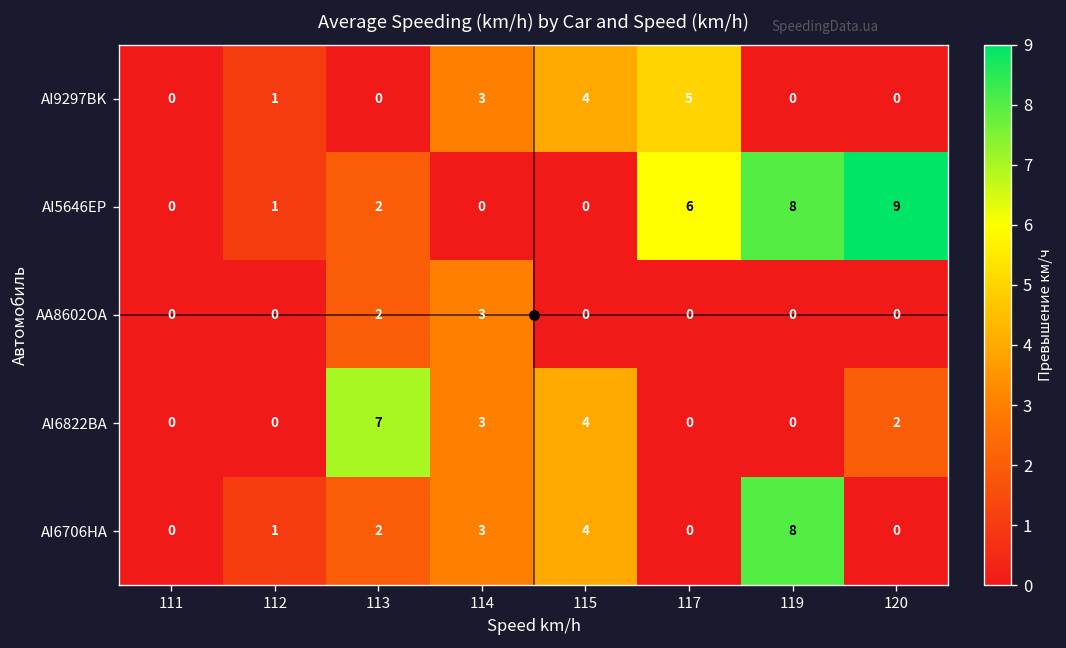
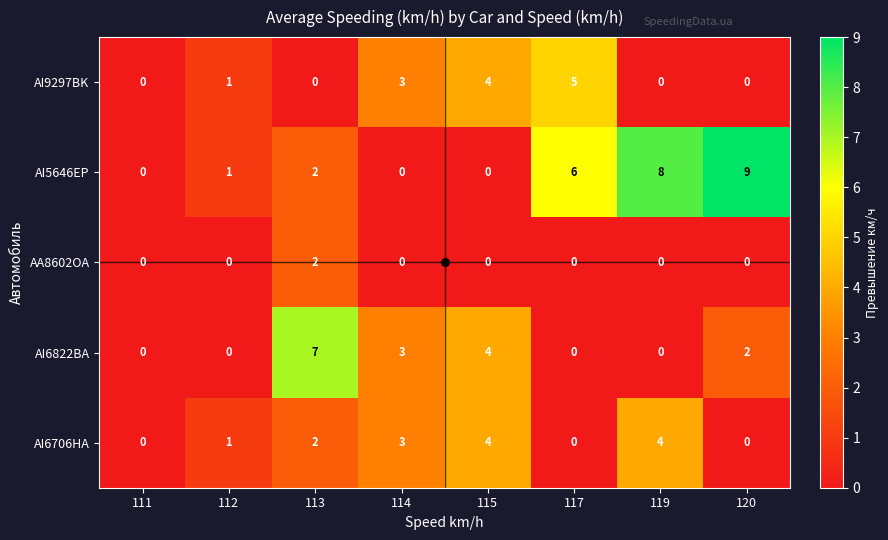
AA8602OA, 114: 3 -> 0
AI6706HA, 119: 8 -> 4
